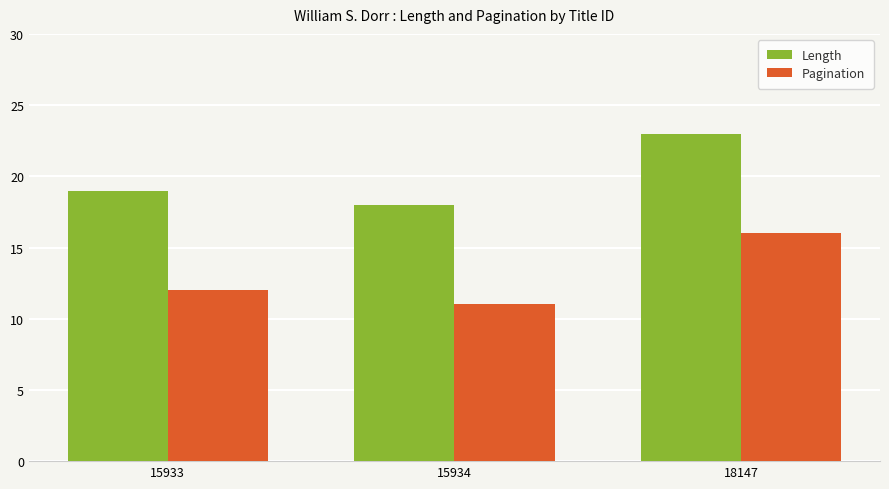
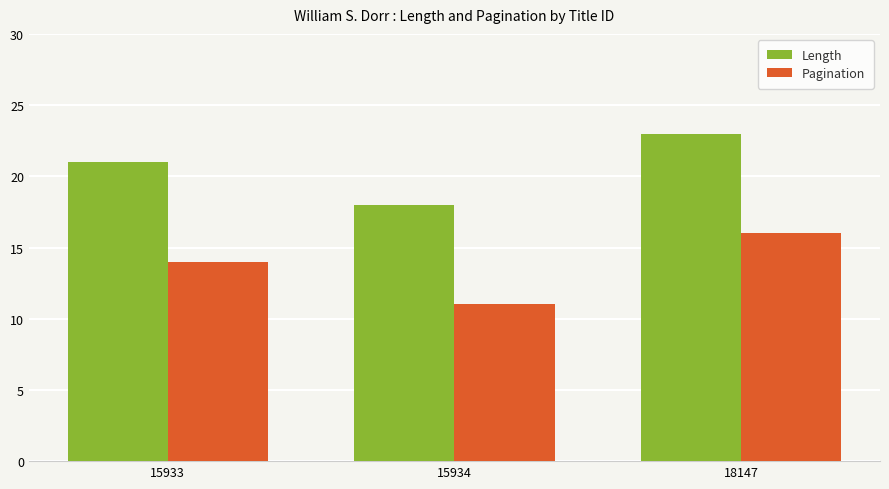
Length, 15933: 19 -> 21
Pagination, 15933: 12 -> 14
